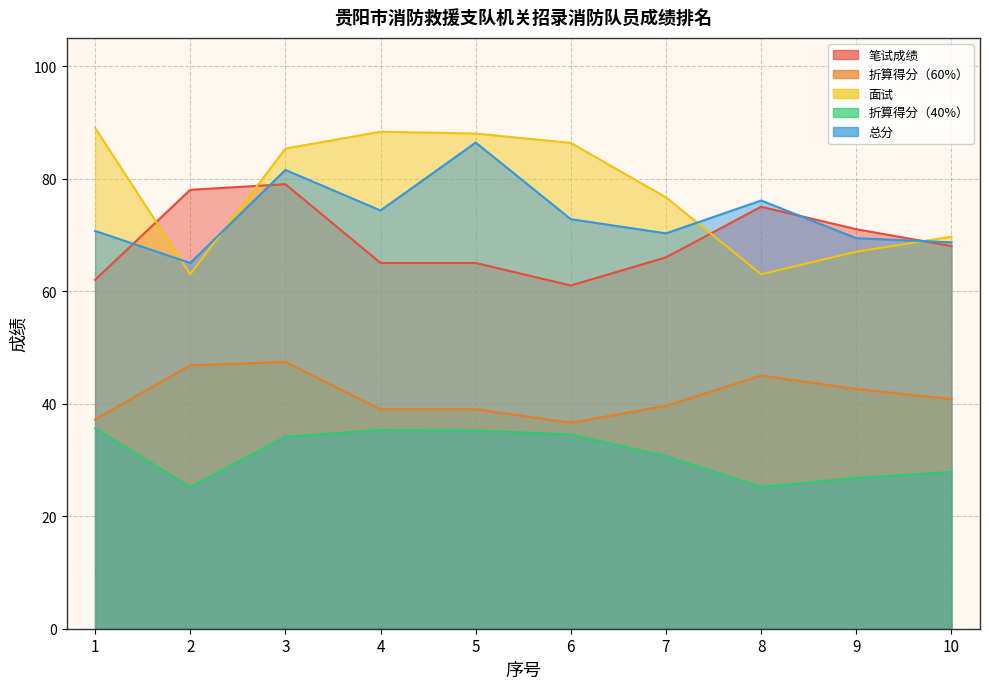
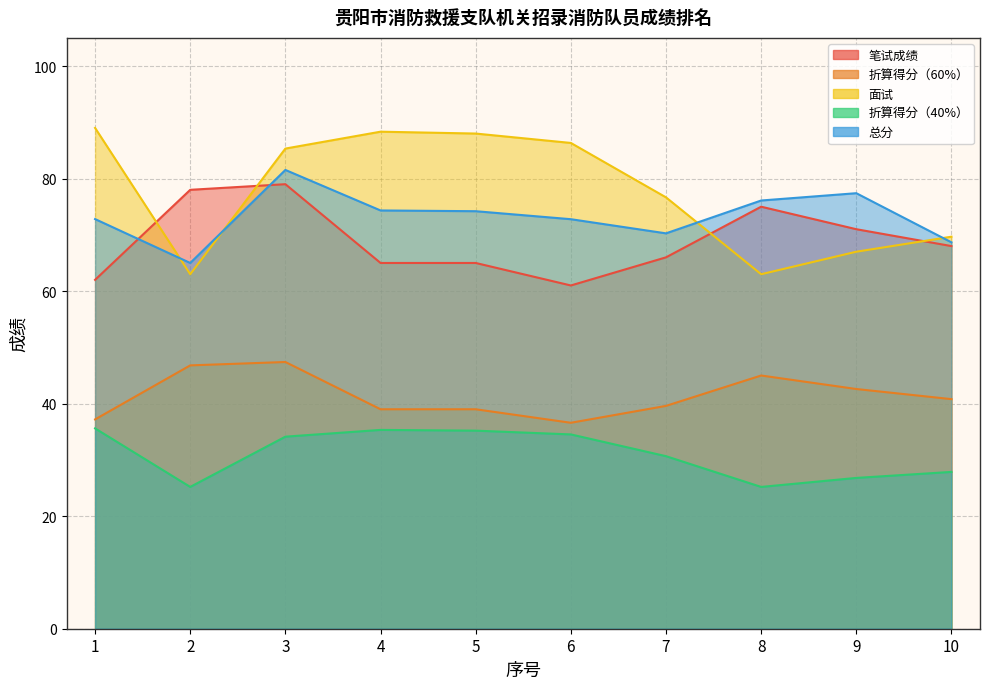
总分, 1: 71 -> 73
总分, 5: 86 -> 74
总分, 9: 69 -> 77
